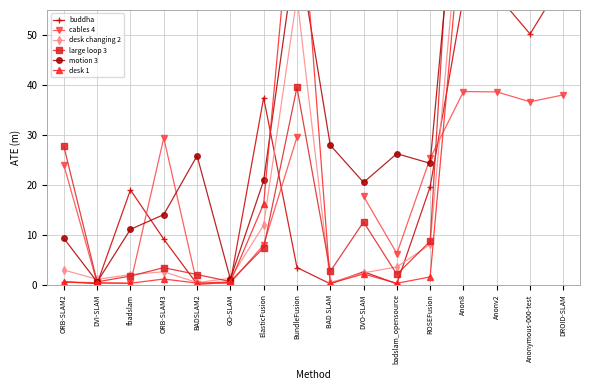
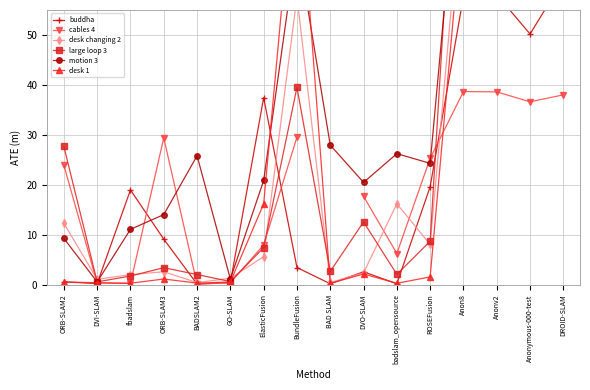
desk changing 2, ORB-SLAM2: 3 -> 12
desk changing 2, ElasticFusion: 12 -> 6
desk changing 2, badslam_opensource: 4 -> 16
